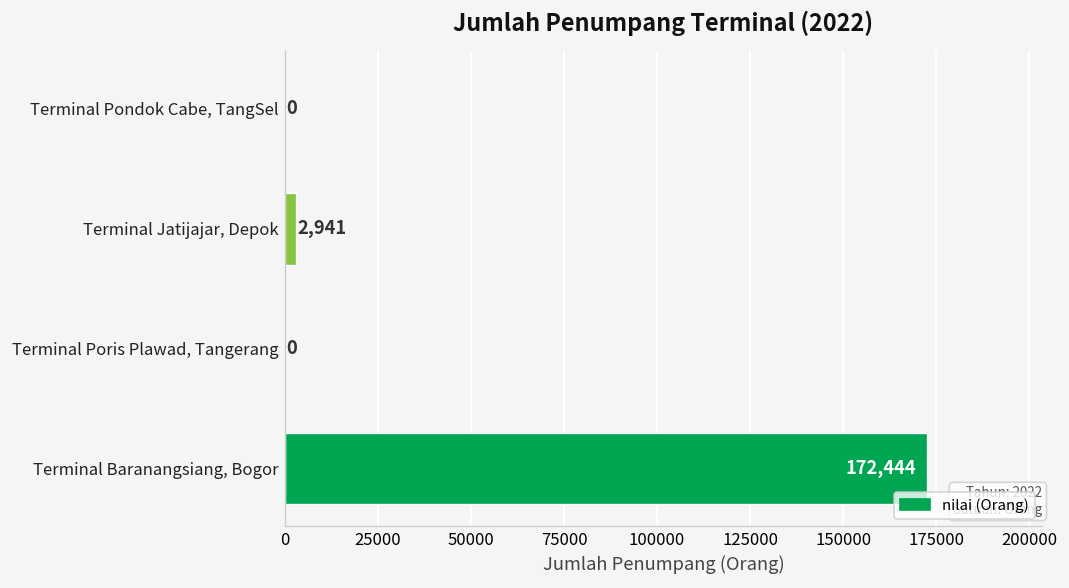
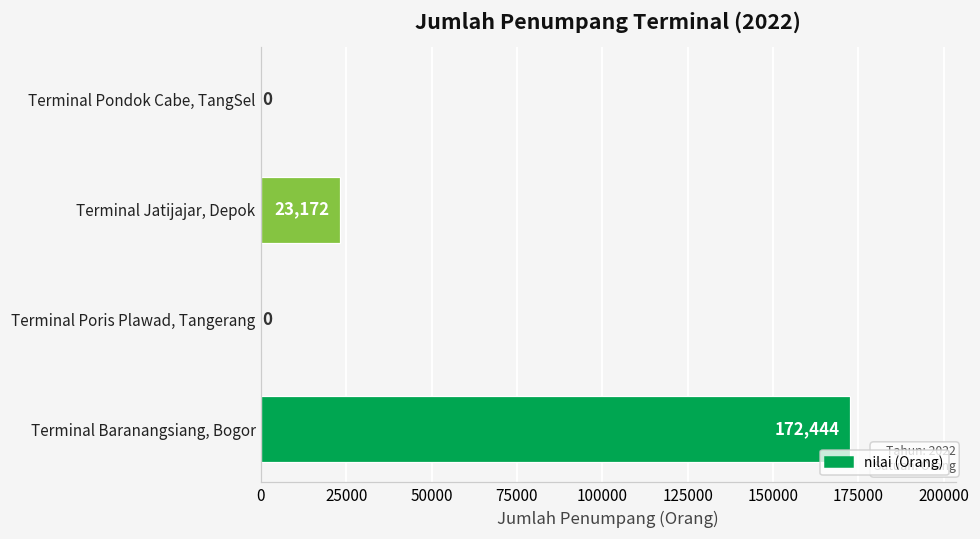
Terminal Jatijajar, Depok: 2,941 -> 23,172
